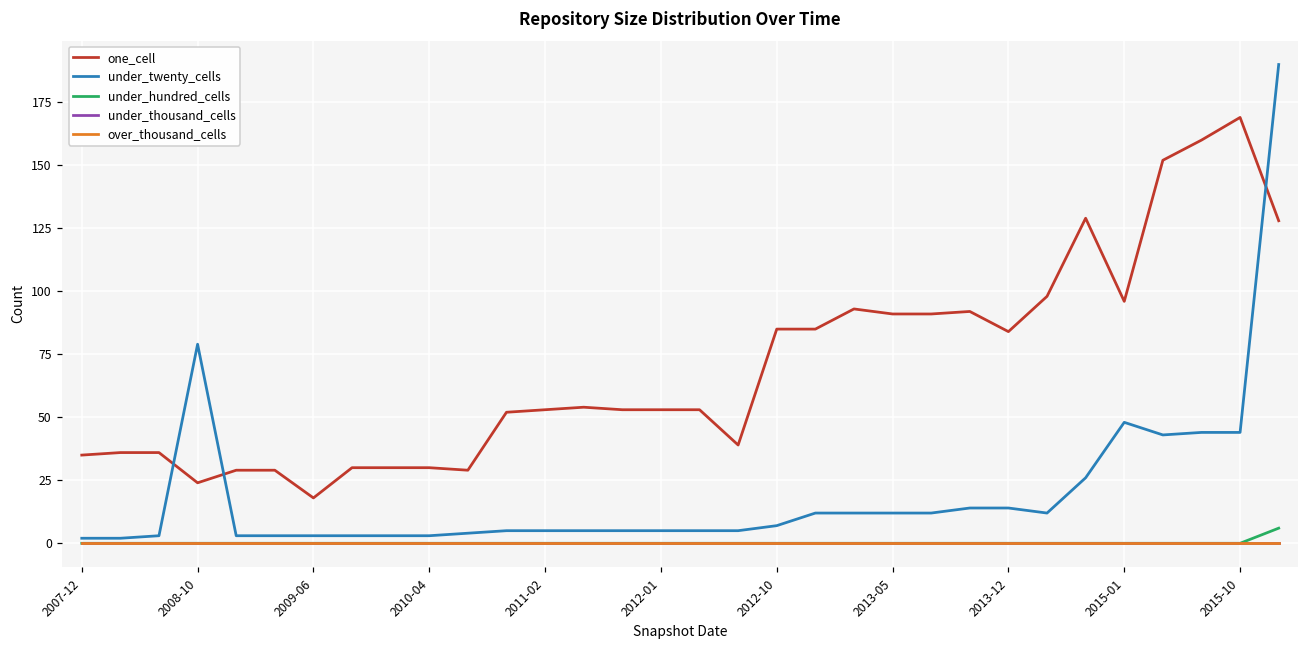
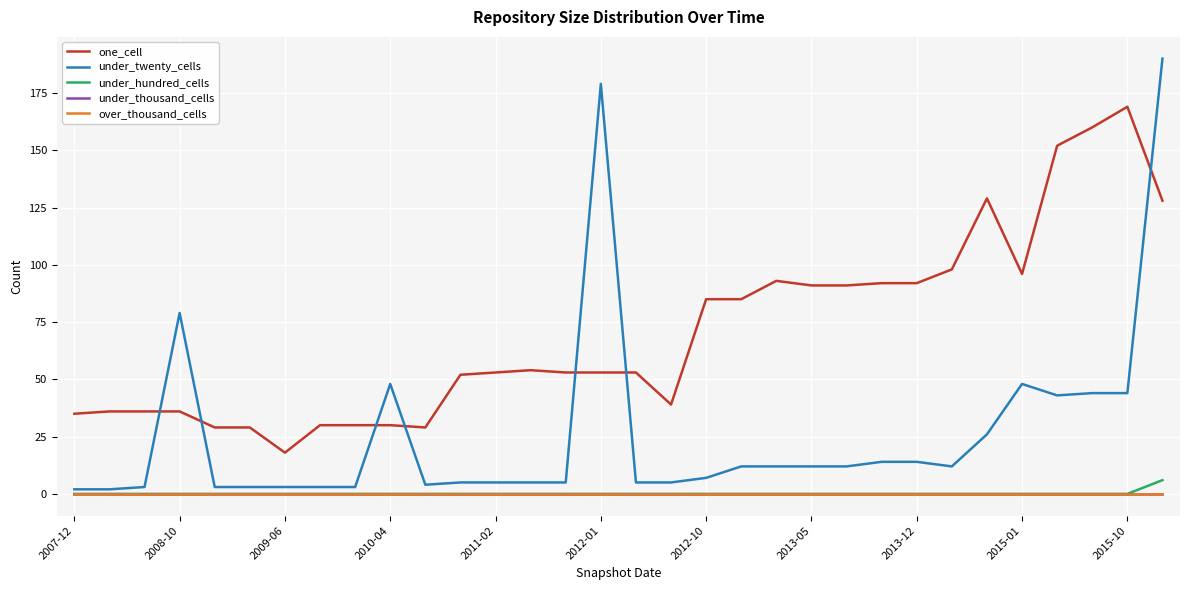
one_cell, 2008-10: 24 -> 36
under_twenty_cells, 2010-04: 3 -> 48
under_twenty_cells, 2012-01: 5 -> 179
one_cell, 2013-12: 84 -> 92
